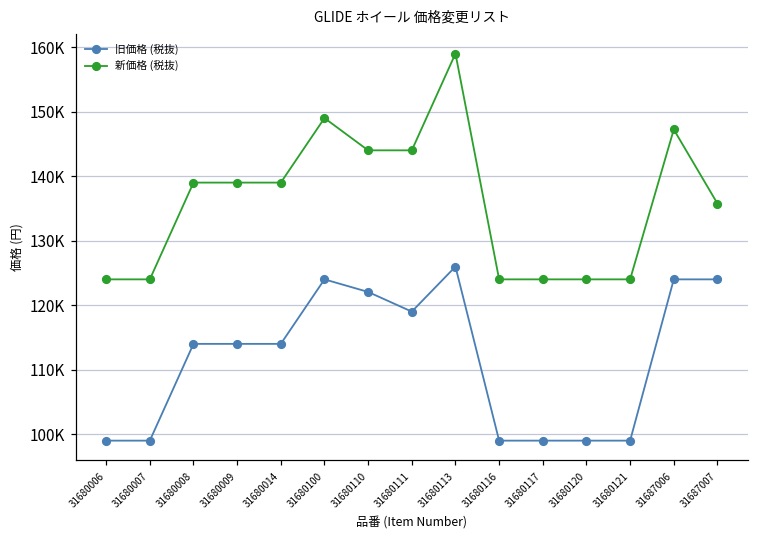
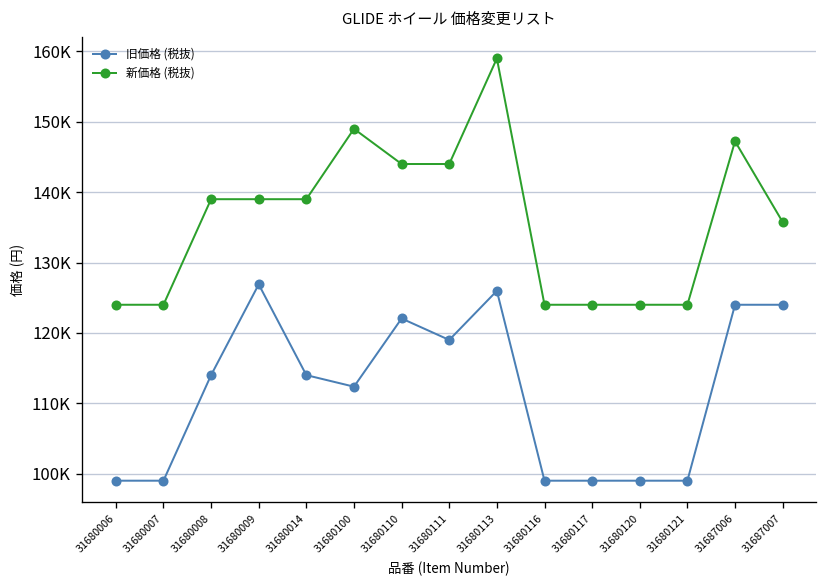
旧価格 (税抜), 31680009: 114000 -> 127000
旧価格 (税抜), 31680100: 124000 -> 112000
